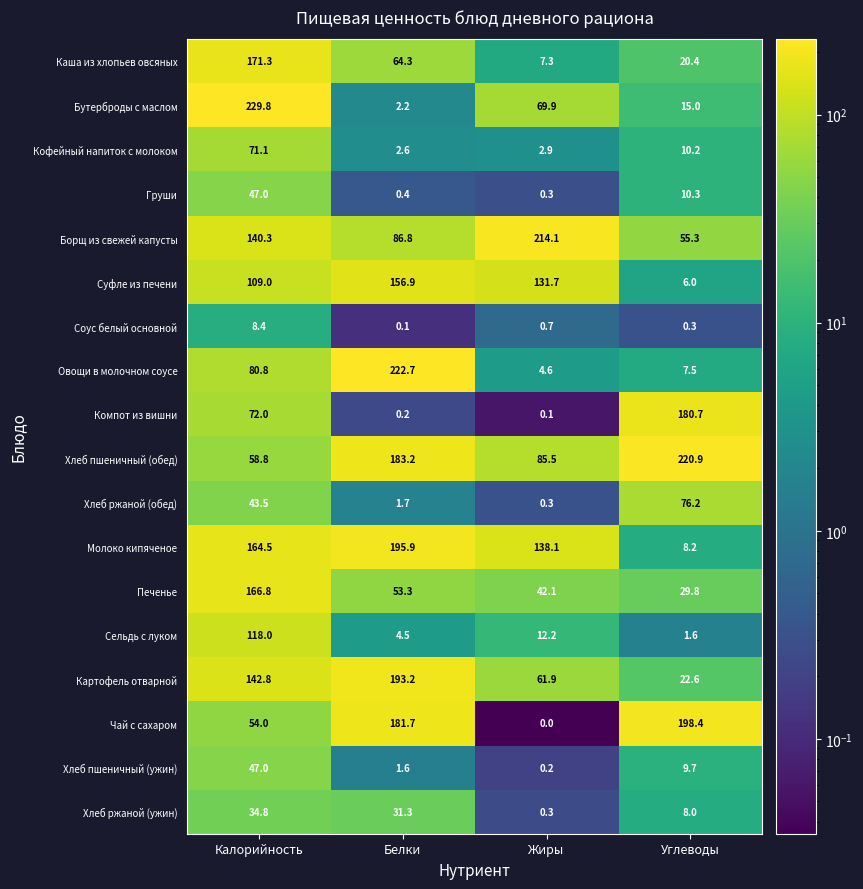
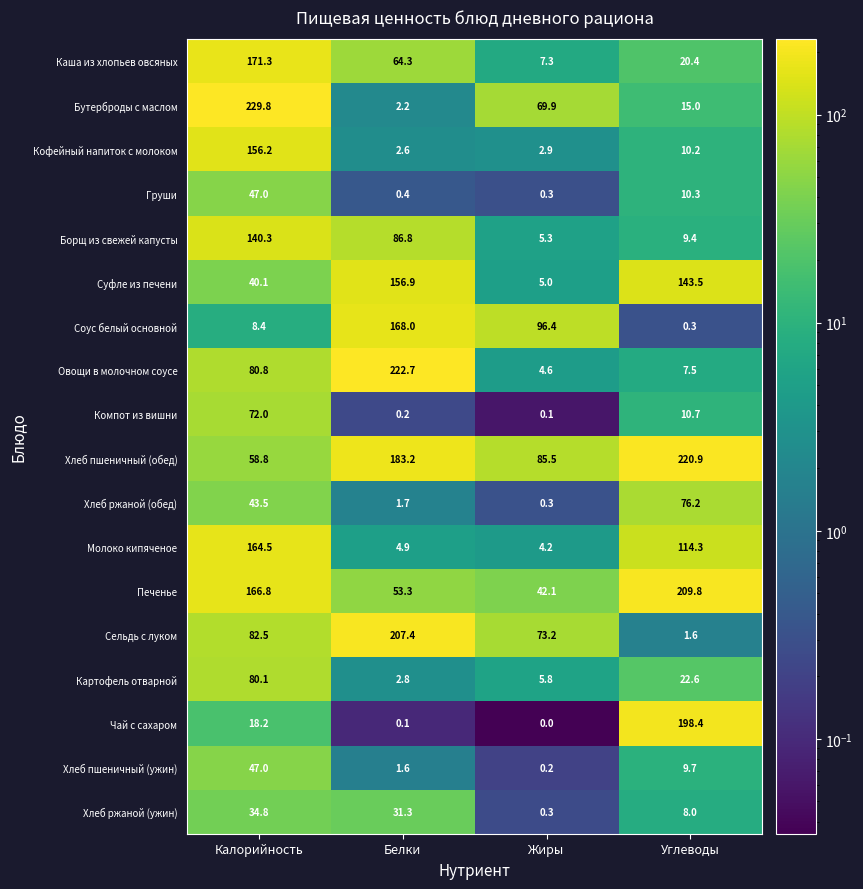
Кофейный напиток с молоком, Калорийность: 71.1 -> 156.2
Борщ из свежей капусты, Жиры: 214.1 -> 5.3
Борщ из свежей капусты, Углеводы: 55.3 -> 9.4
Суфле из печени, Калорийность: 109.0 -> 40.1
Суфле из печени, Жиры: 131.7 -> 5.0
Суфле из печени, Углеводы: 6.0 -> 143.5
Соус белый основной, Белки: 0.1 -> 168.0
Соус белый основной, Жиры: 0.7 -> 96.4
Компот из вишни, Углеводы: 180.7 -> 10.7
Молоко кипяченое, Белки: 195.9 -> 4.9
Молоко кипяченое, Жиры: 138.1 -> 4.2
Молоко кипяченое, Углеводы: 8.2 -> 114.3
Печенье, Углеводы: 29.8 -> 209.8
Сельдь с луком, Калорийность: 118.0 -> 82.5
Сельдь с луком, Белки: 4.5 -> 207.4
Сельдь с луком, Жиры: 12.2 -> 73.2
Картофель отварной, Калорийность: 142.8 -> 80.1
Картофель отварной, Белки: 193.2 -> 2.8
Картофель отварной, Жиры: 61.9 -> 5.8
Чай с сахаром, Калорийность: 54.0 -> 18.2
Чай с сахаром, Белки: 181.7 -> 0.1
